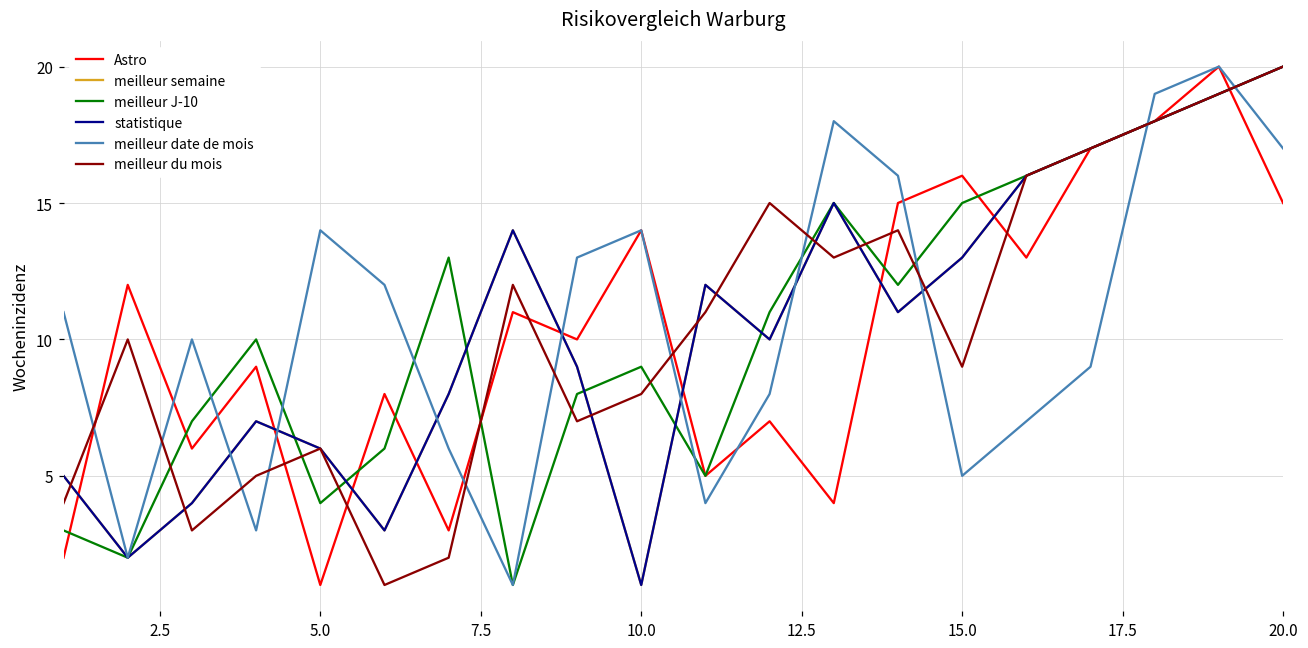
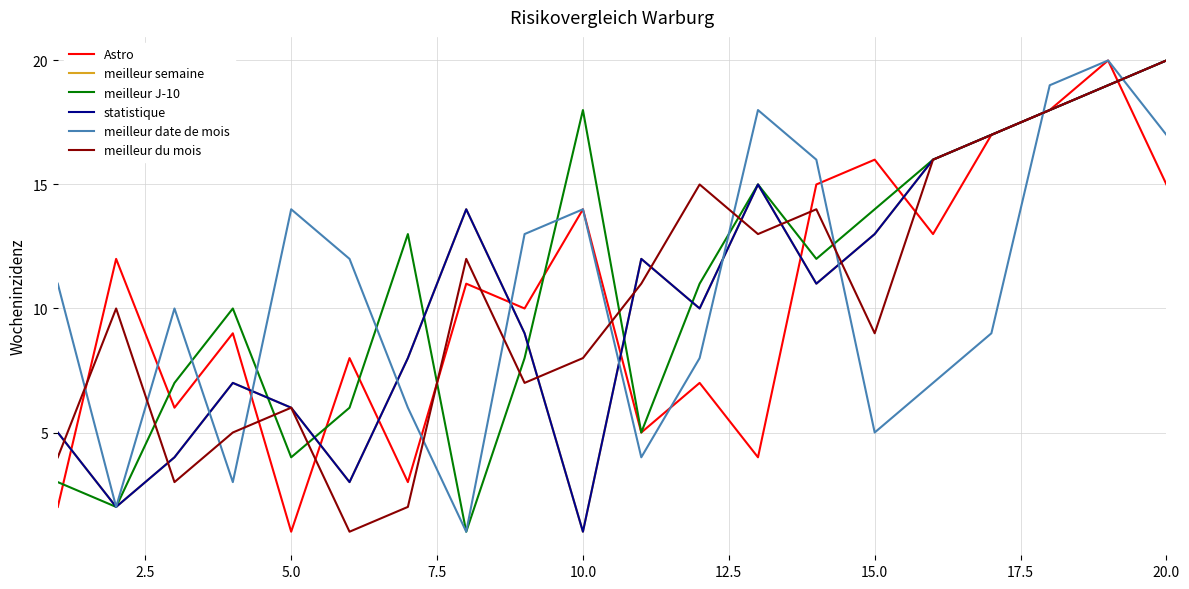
meilleur J-10, 10.0: 9 -> 18
meilleur J-10, 15.0: 15 -> 14
